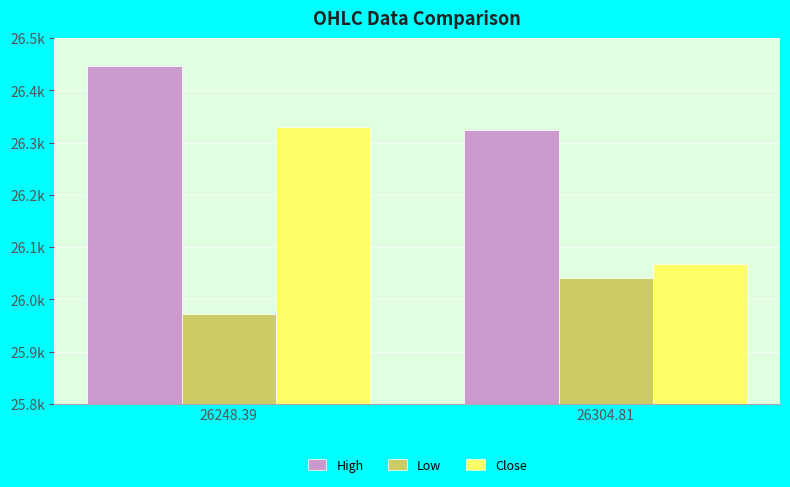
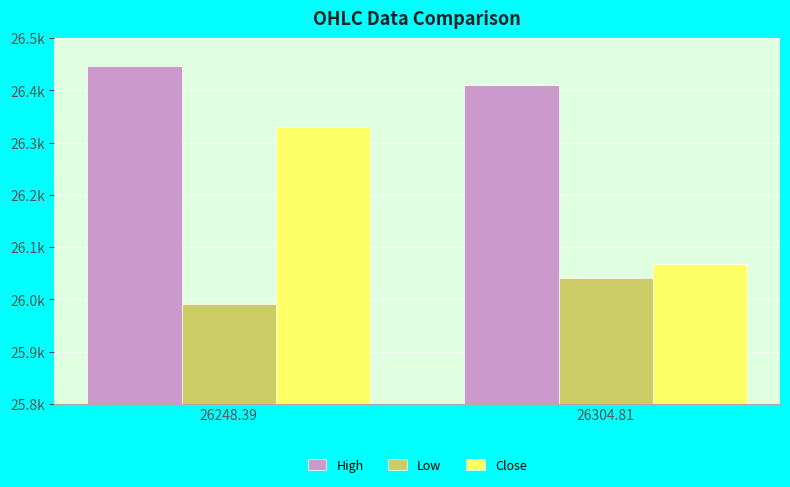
Low, 26248.39: 25970 -> 25990
High, 26304.81: 26320 -> 26410
